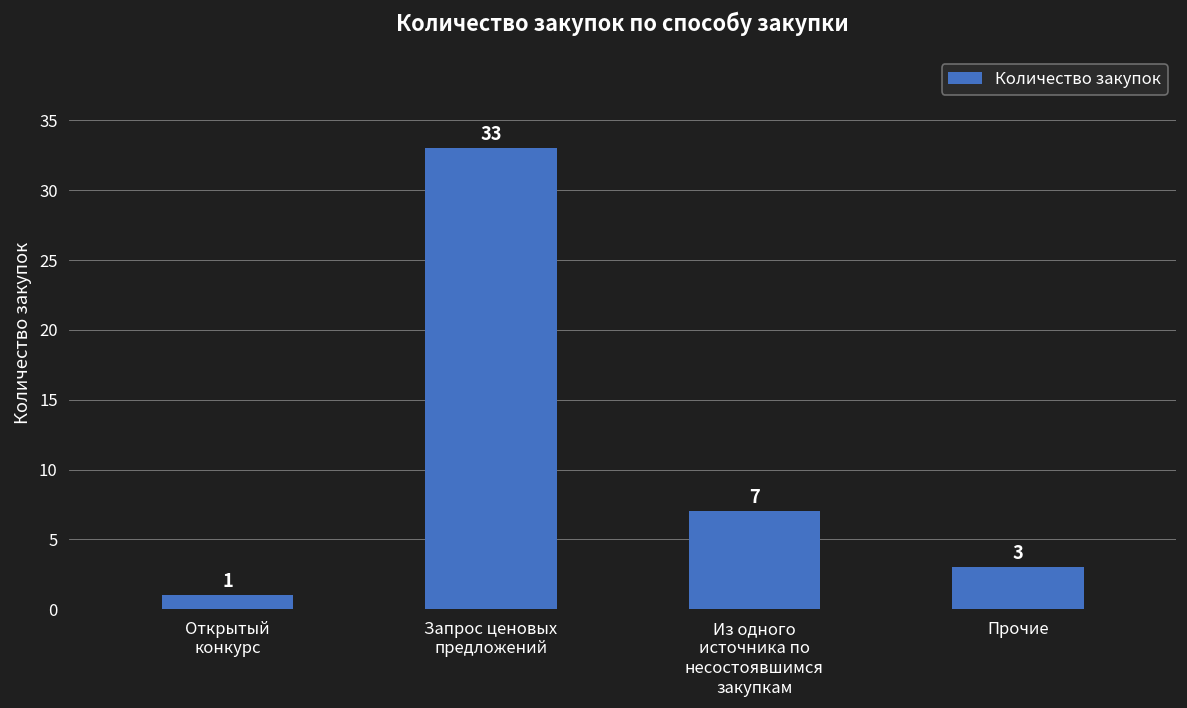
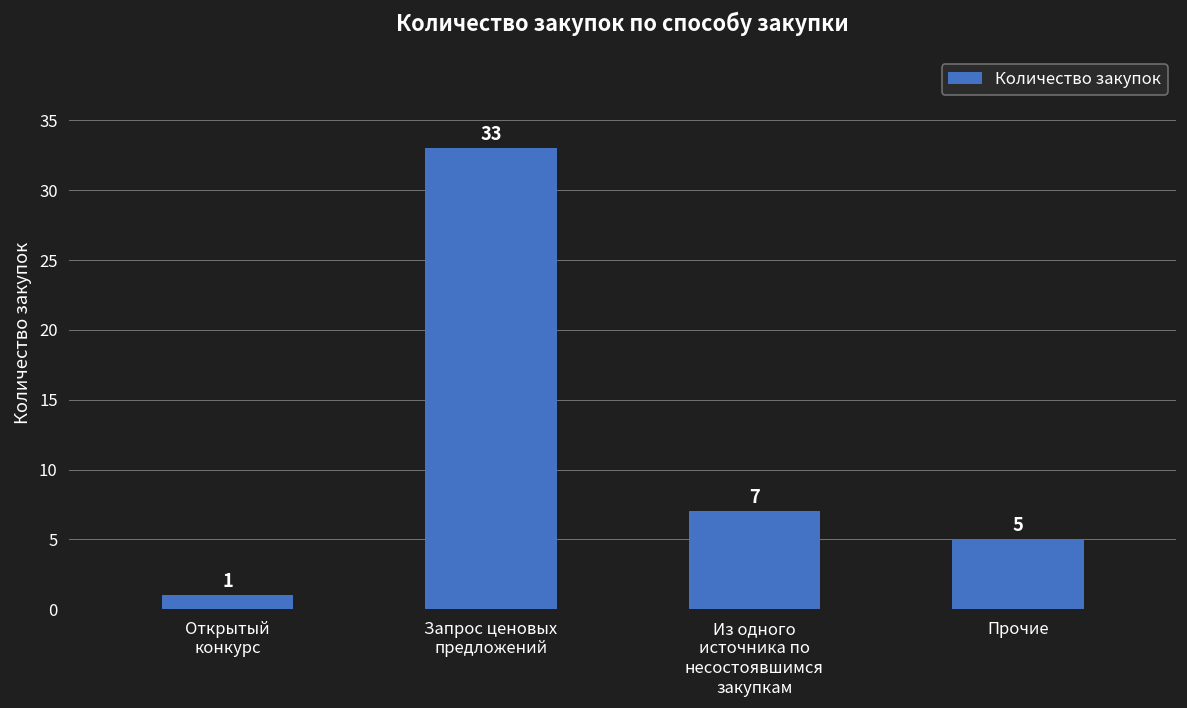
Прочие: 3 -> 5
